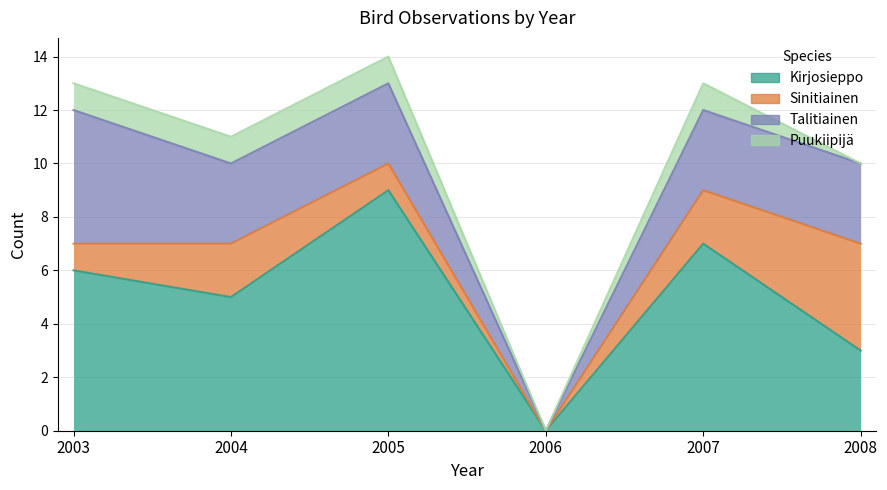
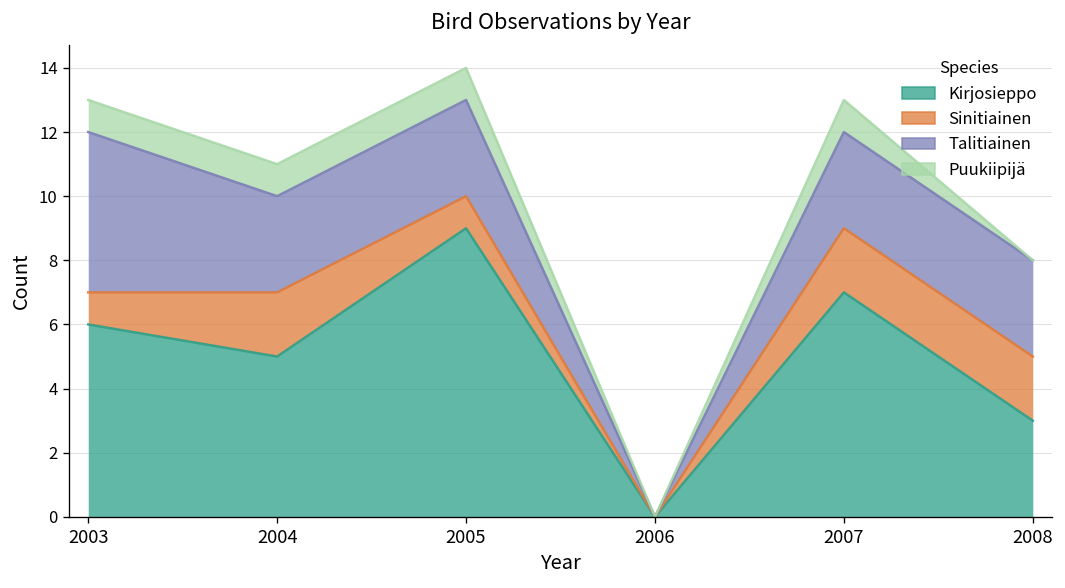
Sinitiainen, 2008: 4 -> 2
